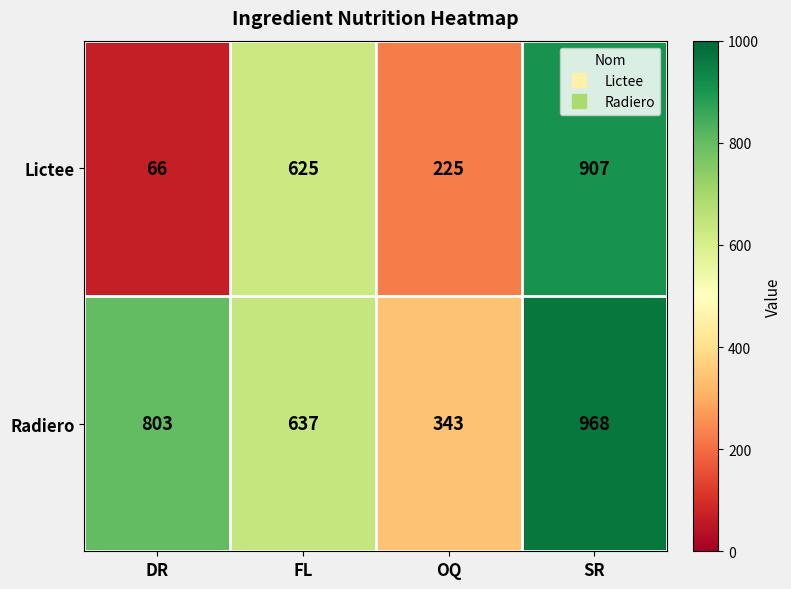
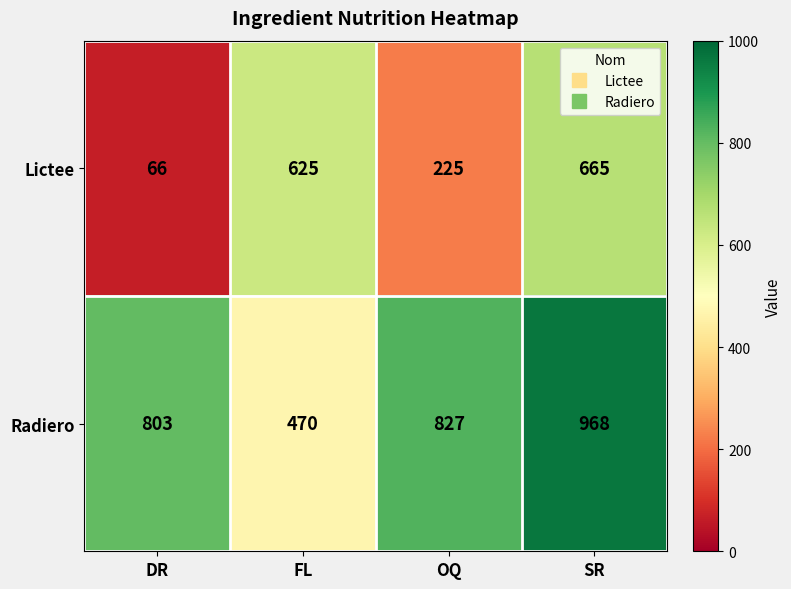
Lictee, SR: 907 -> 665
Radiero, FL: 637 -> 470
Radiero, OQ: 343 -> 827
